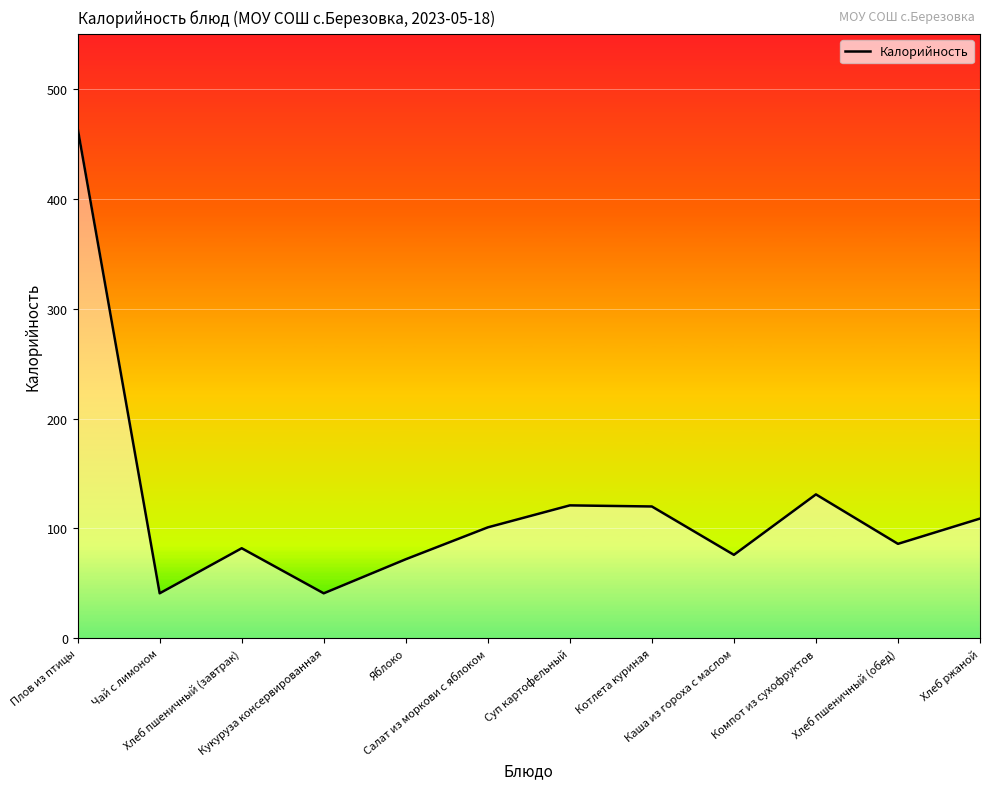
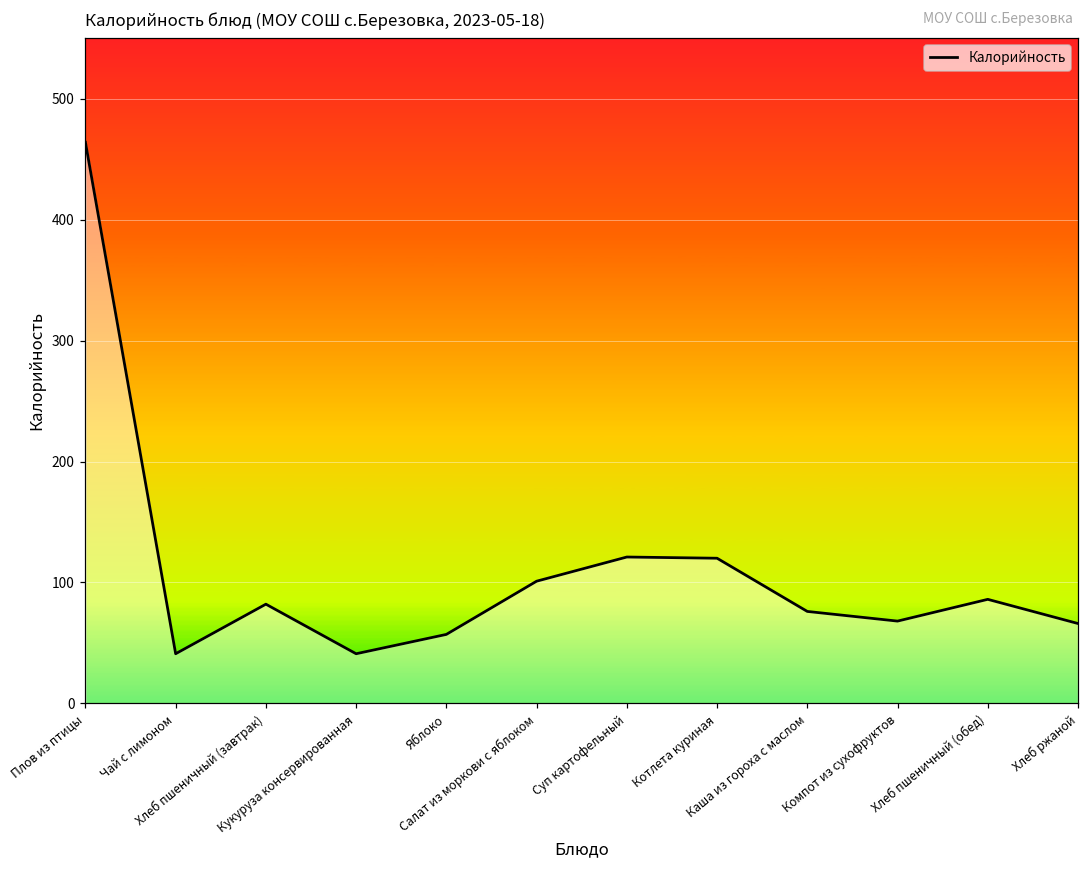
Яблоко: 72 -> 57
Компот из сухофруктов: 131 -> 68
Хлеб ржаной: 109 -> 66
